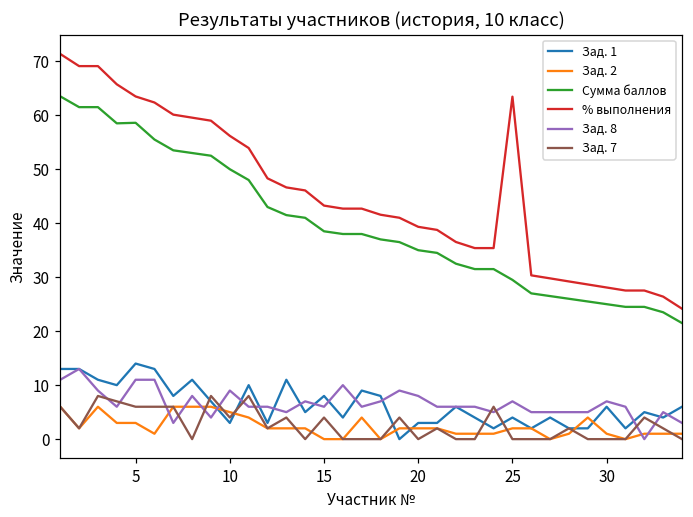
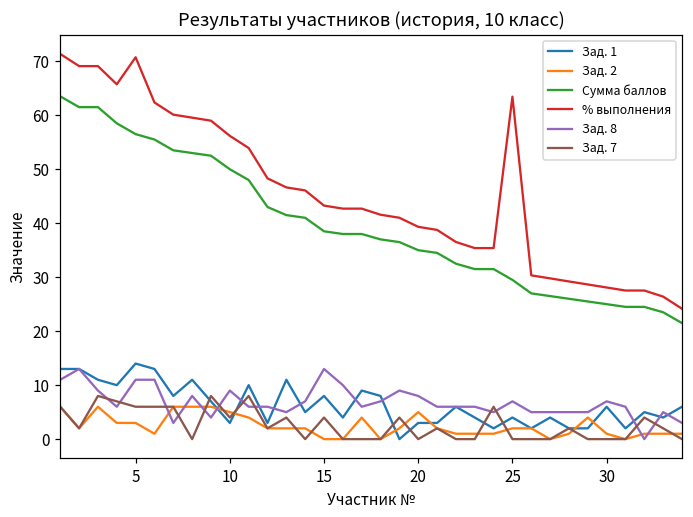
Сумма баллов, 5: 59 -> 57
% выполнения, 5: 63 -> 71
Зад. 8, 15: 6 -> 13
Зад. 2, 20: 2 -> 5
